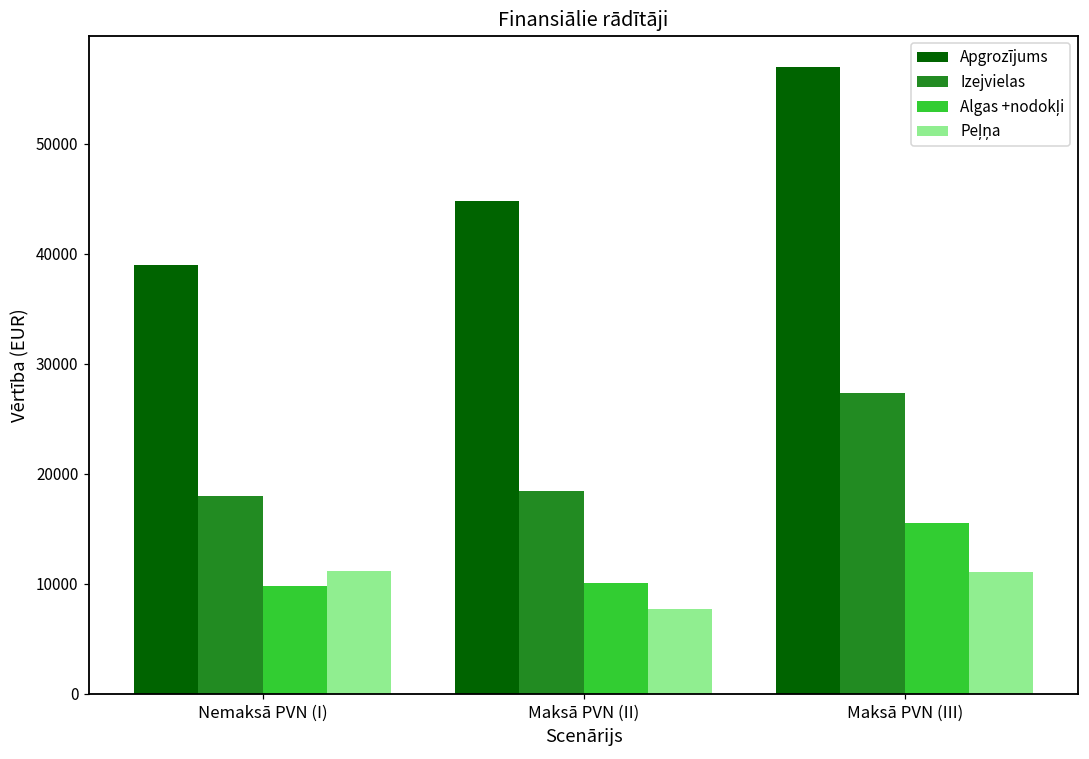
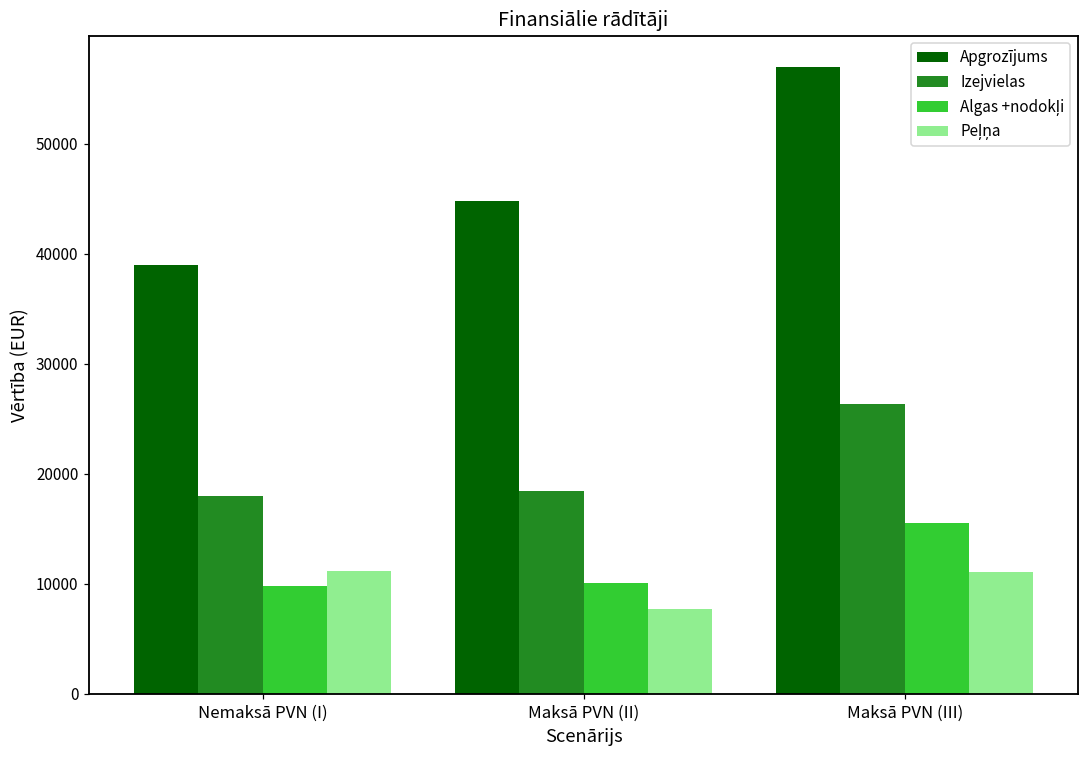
Izejvielas, Maksā PVN (III): 27000 -> 26000
